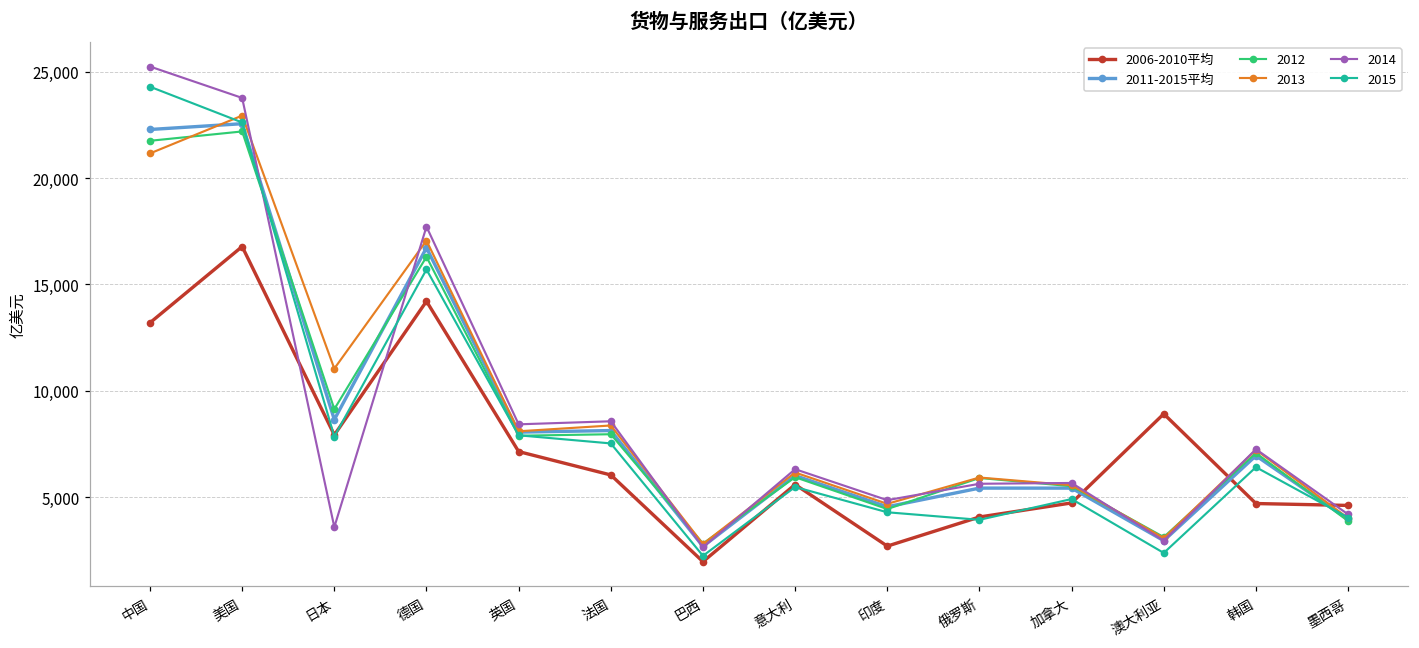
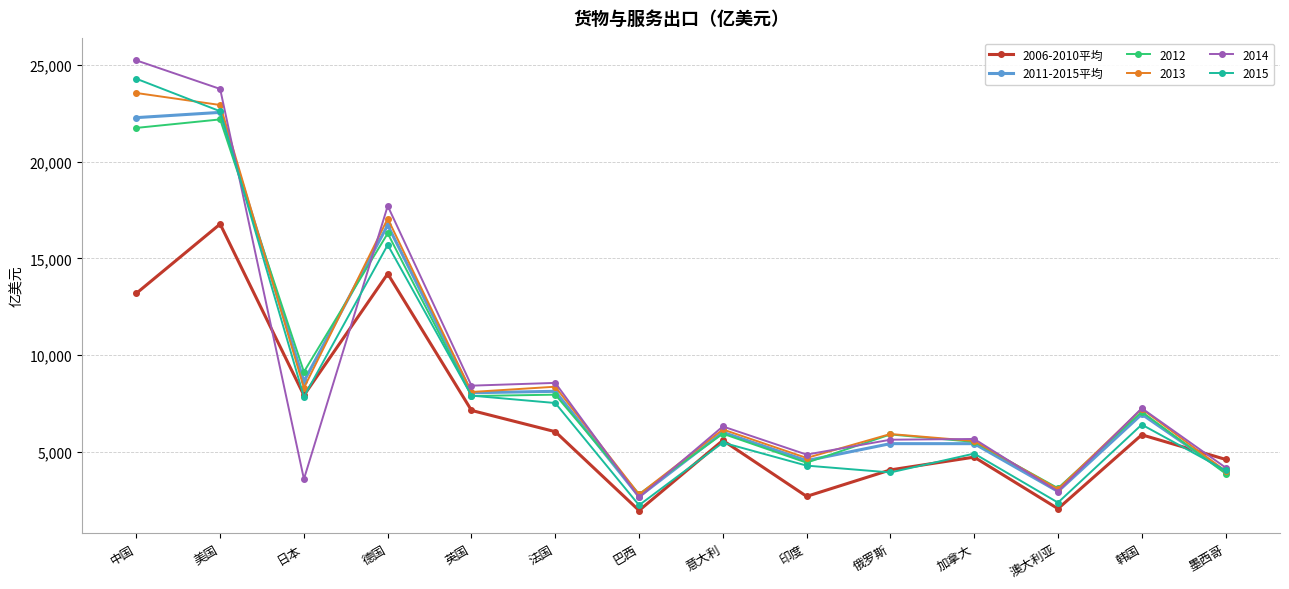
2013, 中国: 21,200 -> 23,600
2013, 日本: 11,000 -> 8,300
2006-2010平均, 澳大利亚: 8,900 -> 2,100
2006-2010平均, 韩国: 4,700 -> 5,900
